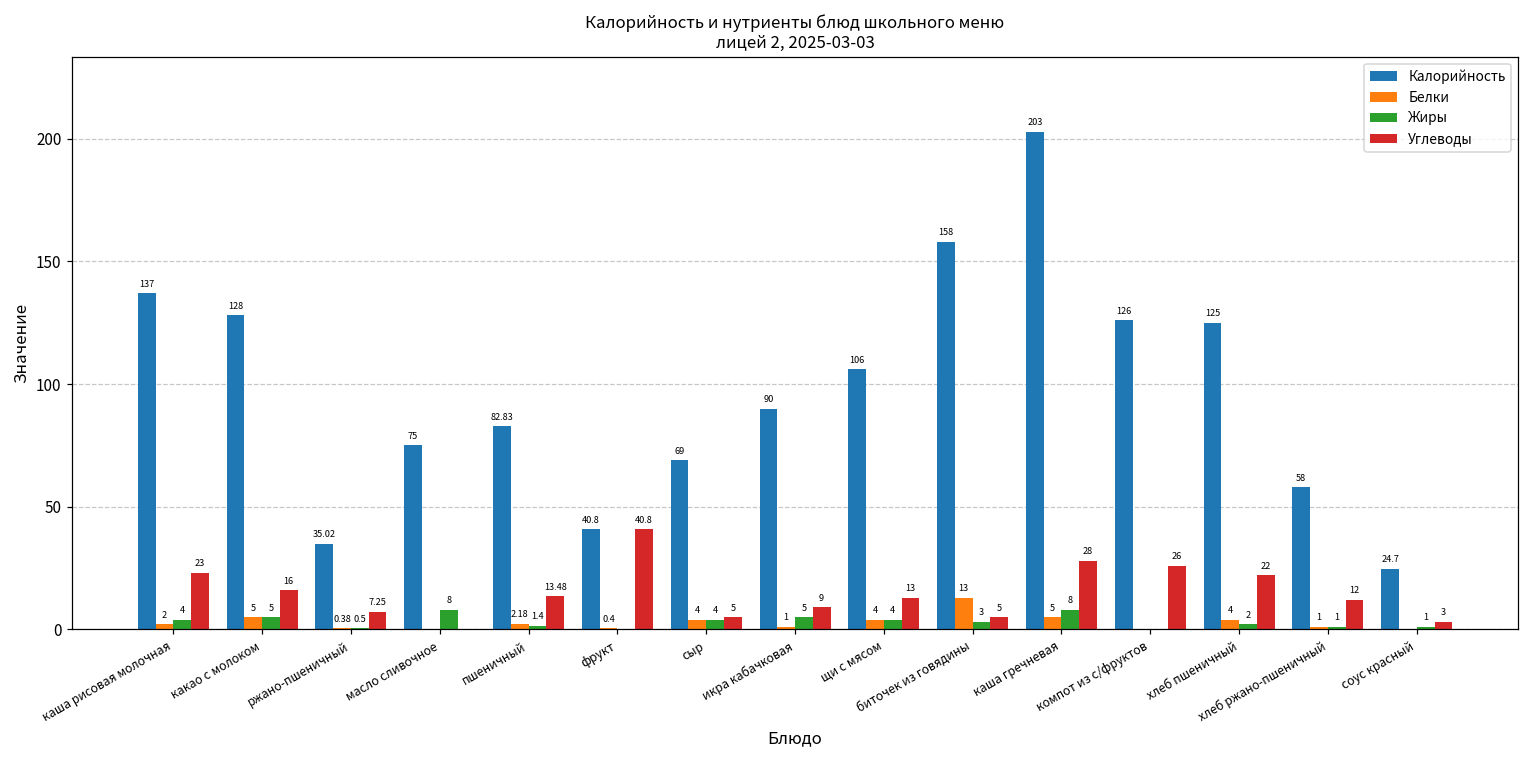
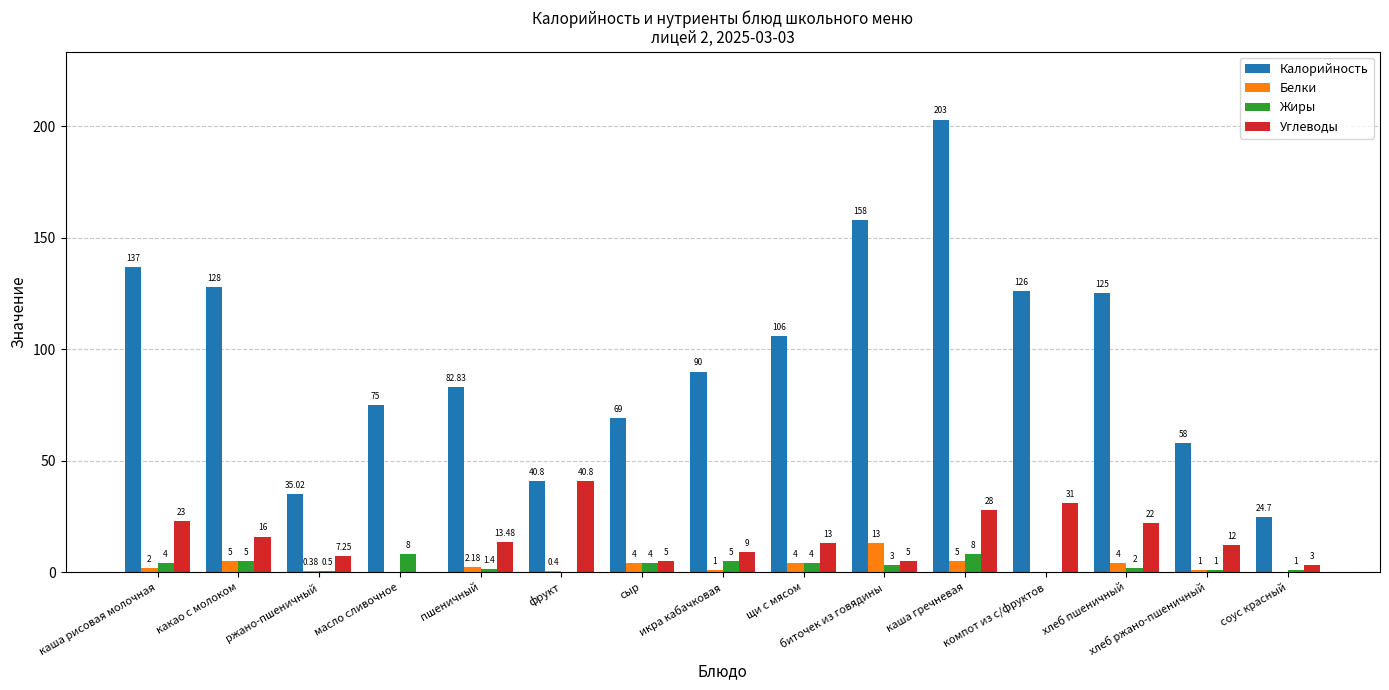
Углеводы, компот из с/фруктов: 26 -> 31
